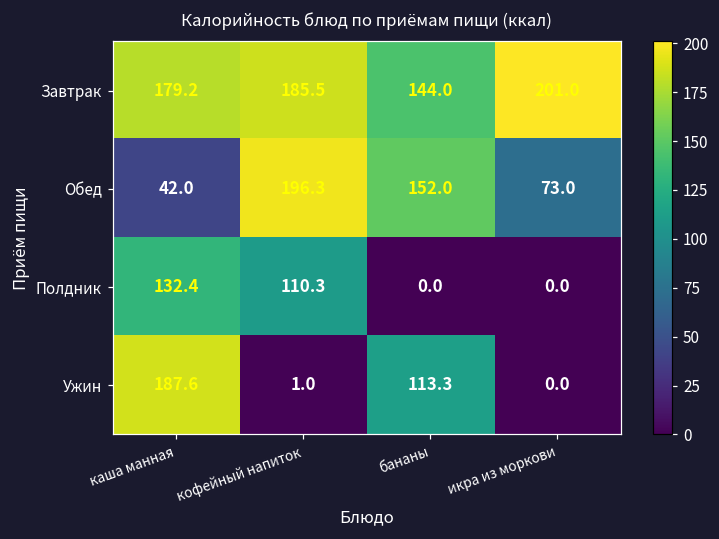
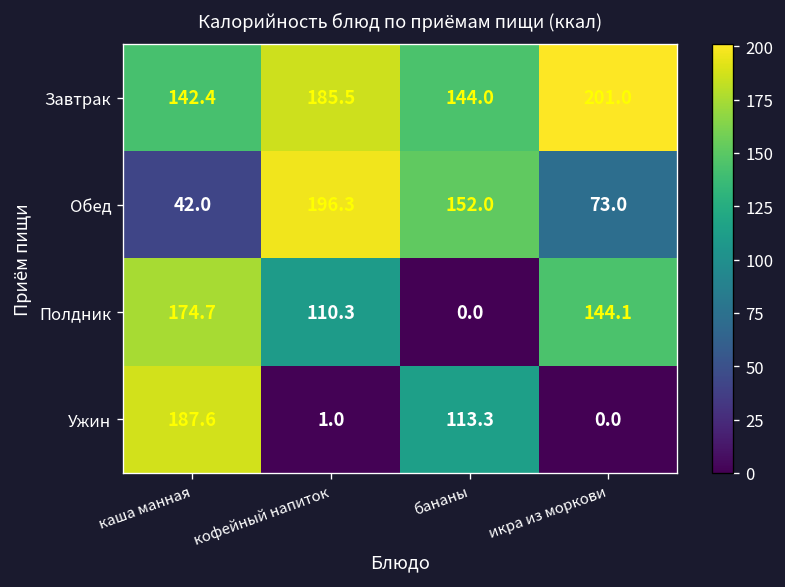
Завтрак, каша манная: 179.2 -> 142.4
Полдник, каша манная: 132.4 -> 174.7
Полдник, икра из моркови: 0.0 -> 144.1
